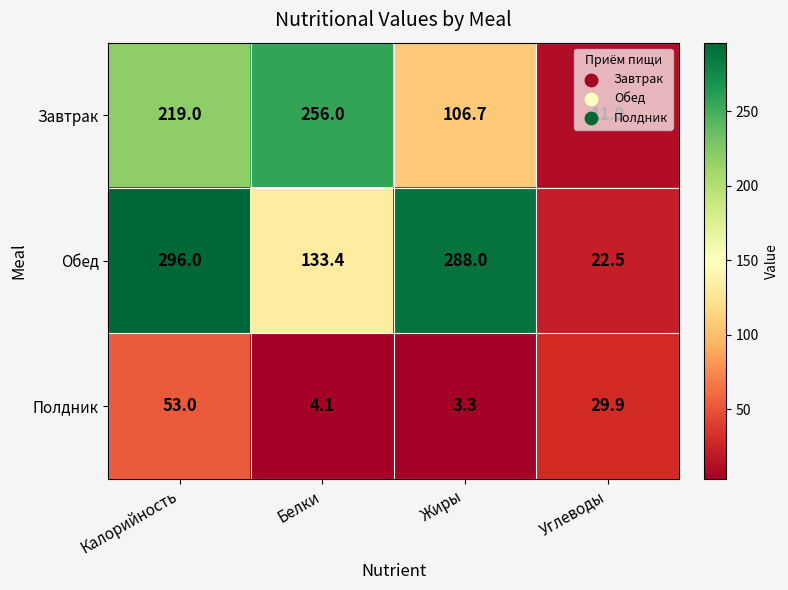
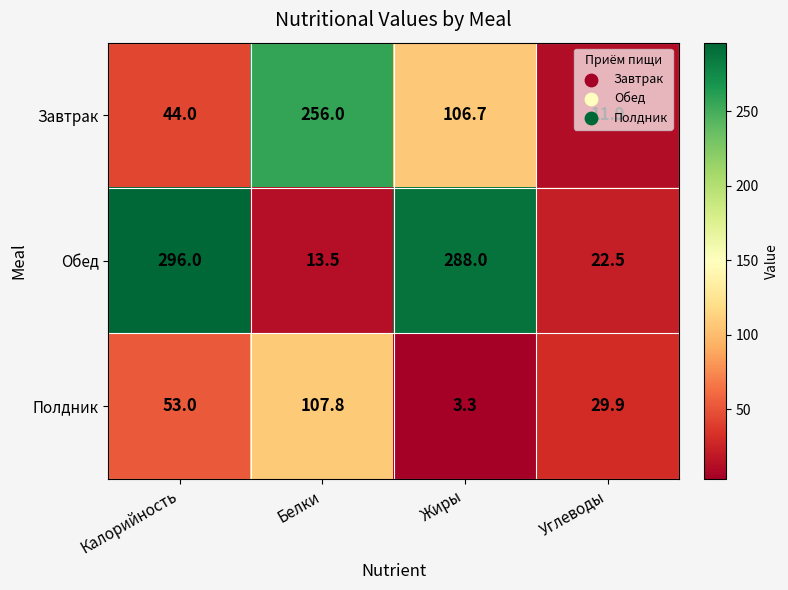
Завтрак, Калорийность: 219.0 -> 44.0
Обед, Белки: 133.4 -> 13.5
Полдник, Белки: 4.1 -> 107.8
